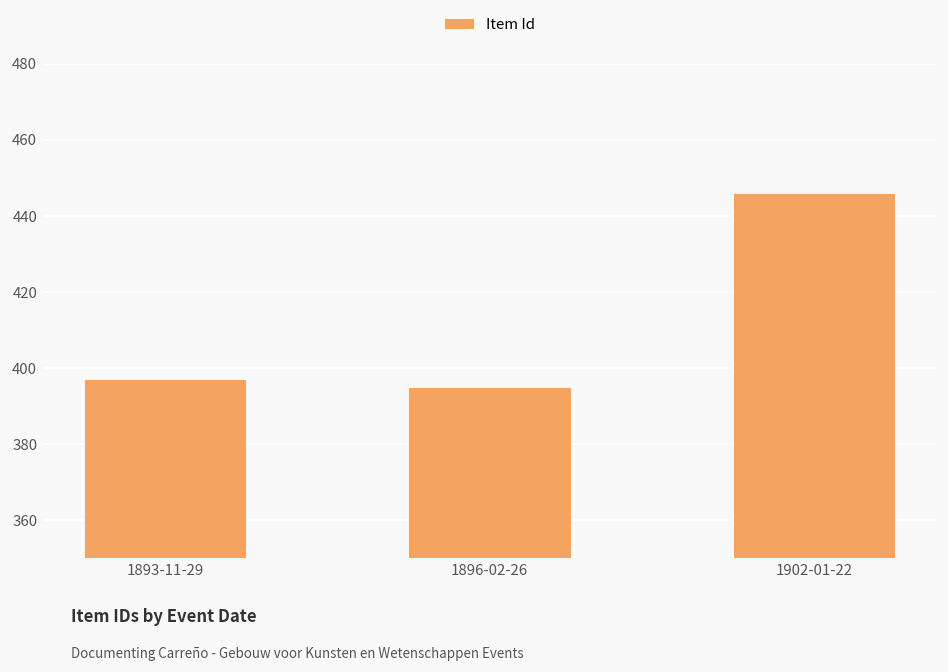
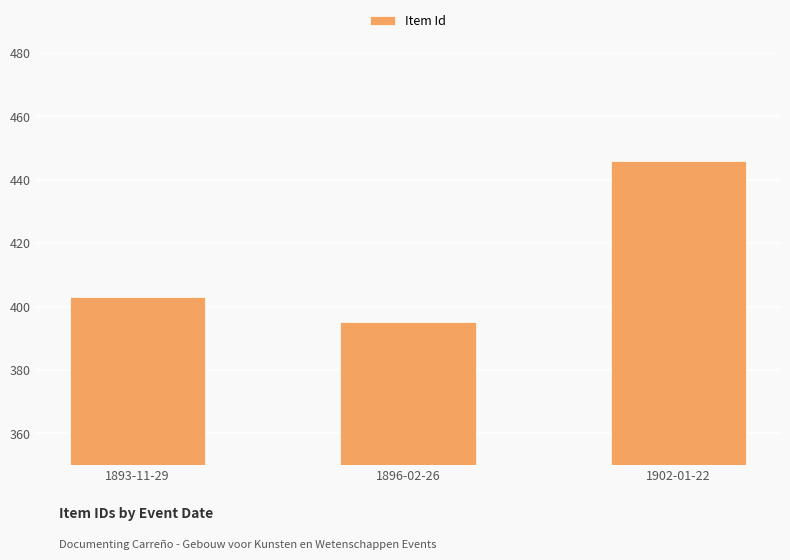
1893-11-29: 397 -> 403
